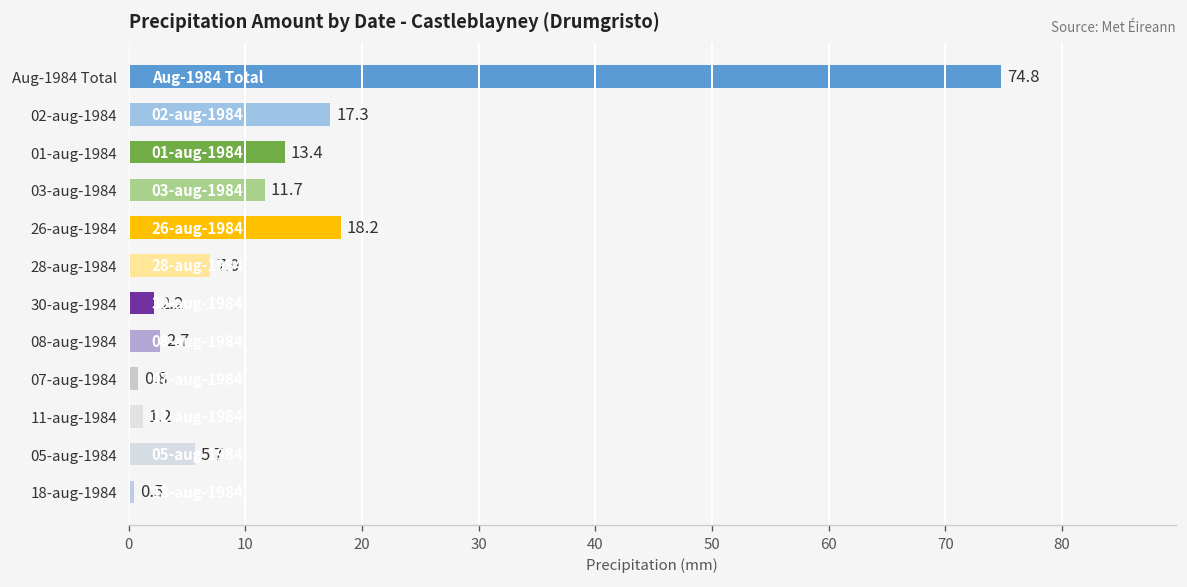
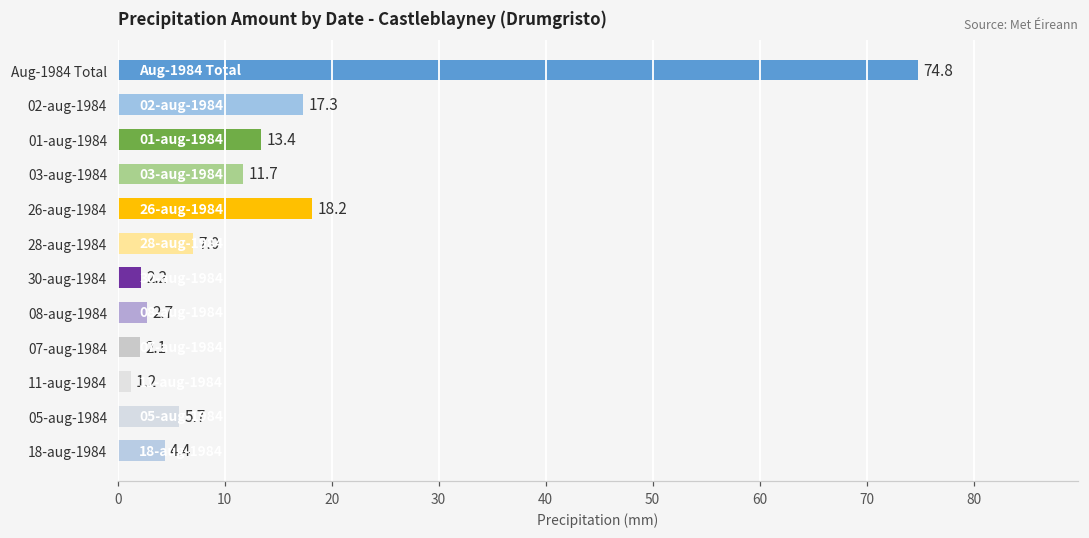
07-aug-1984: 0.8 -> 2.1
18-aug-1984: 0.5 -> 4.4
